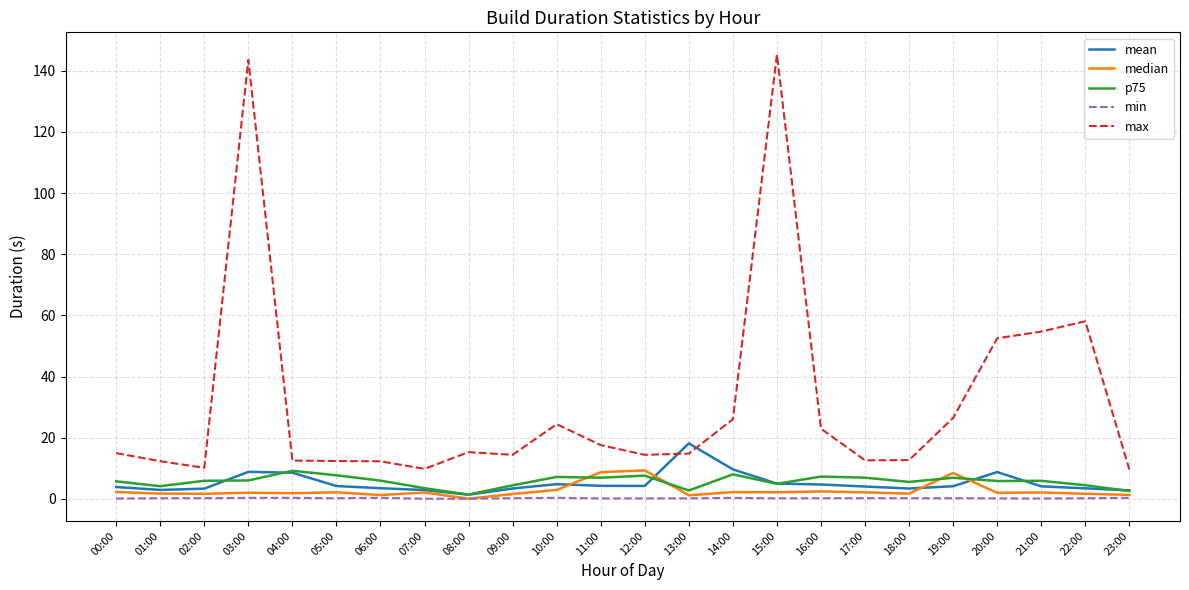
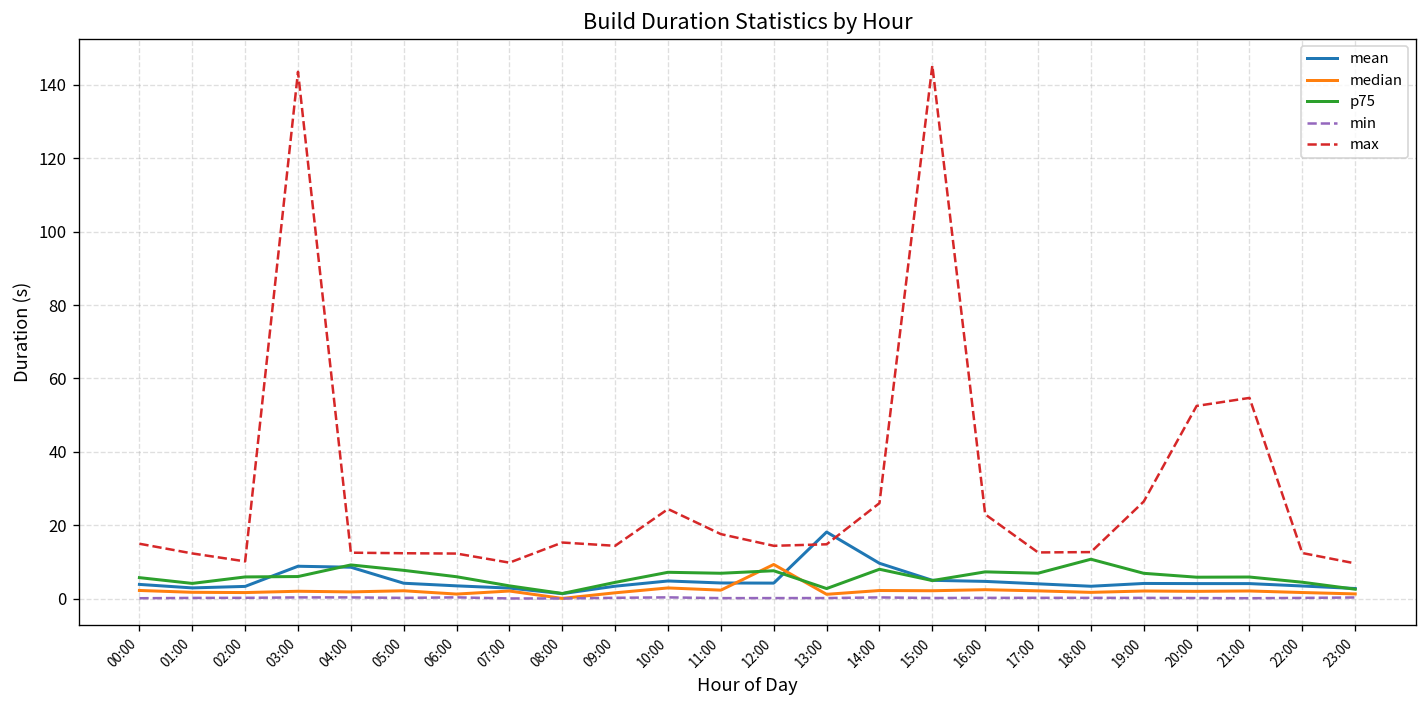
median, 11:00: 9 -> 2
p75, 18:00: 6 -> 11
median, 19:00: 8 -> 2
mean, 20:00: 9 -> 4
max, 22:00: 58 -> 12
